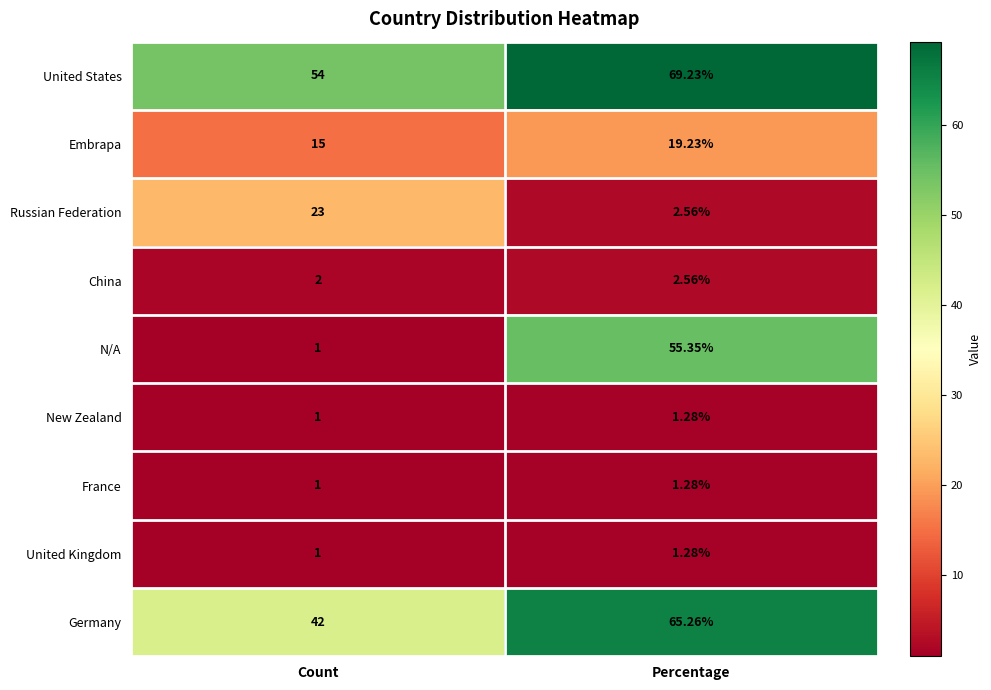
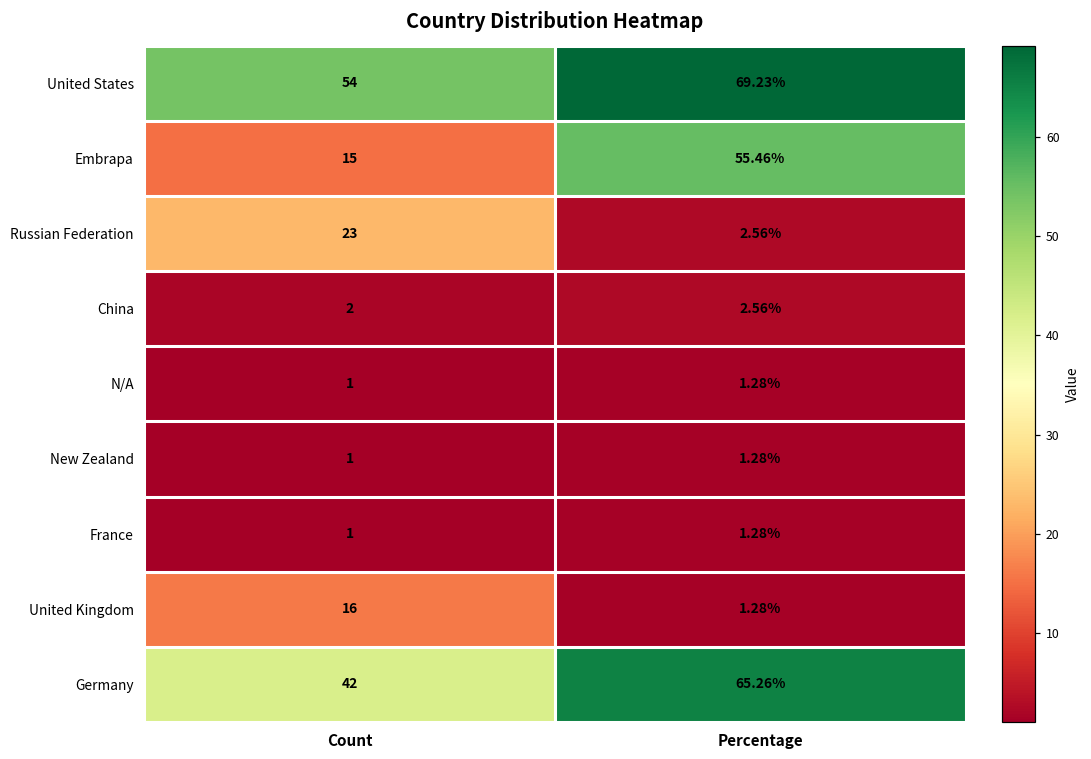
Embrapa, Percentage: 19.23% -> 55.46%
N/A, Percentage: 55.35% -> 1.28%
United Kingdom, Count: 1 -> 16
